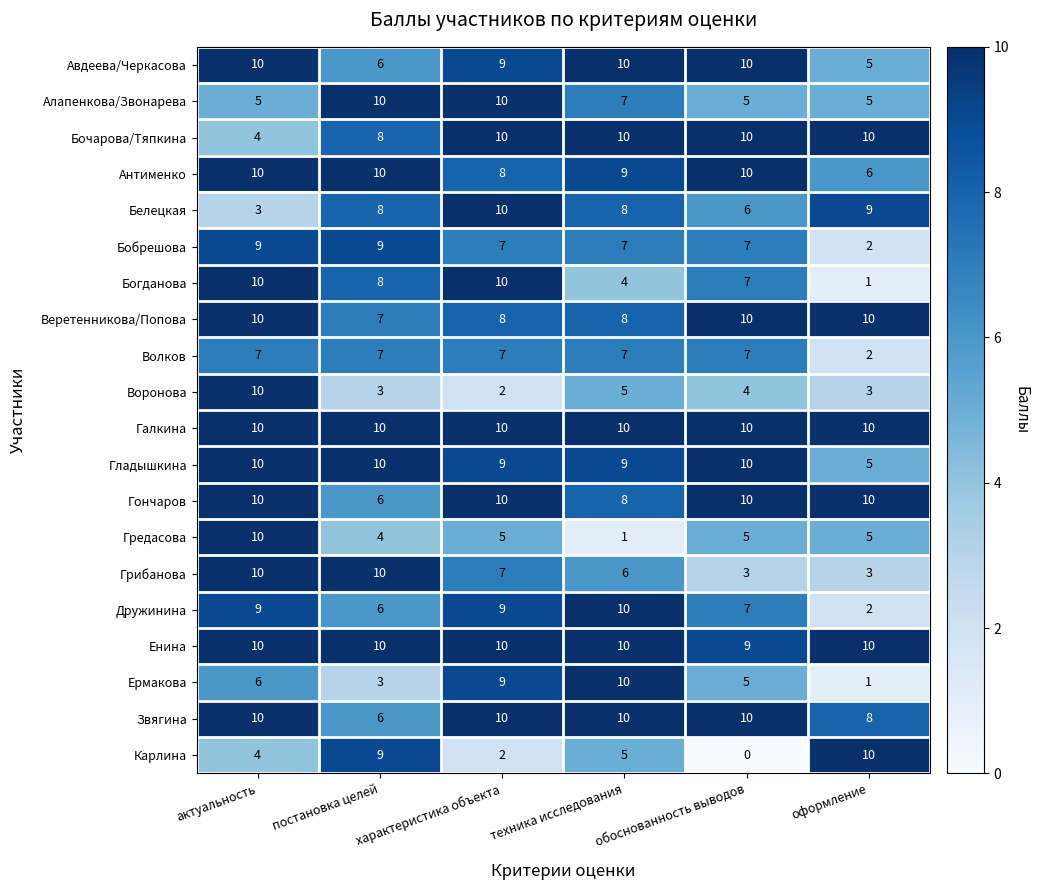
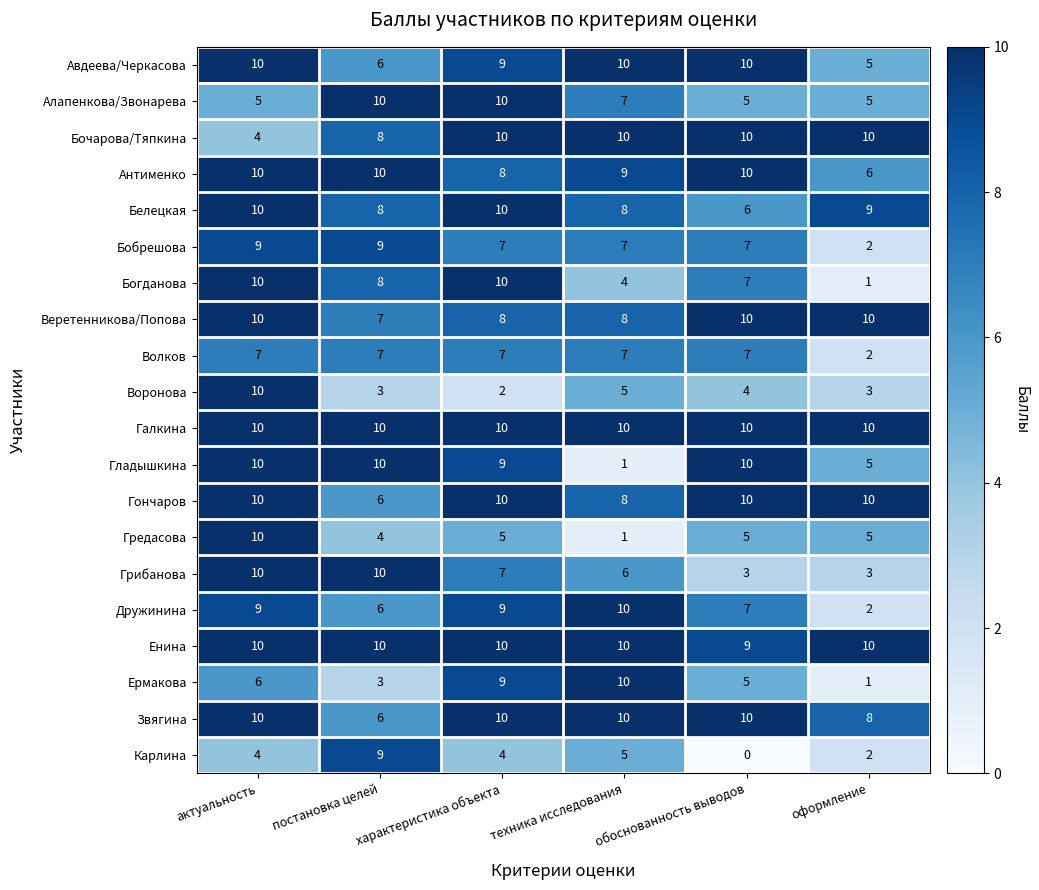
Белецкая, актуальность: 3 -> 10
Гладышкина, техника исследования: 9 -> 1
Карлина, характеристика объекта: 2 -> 4
Карлина, оформление: 10 -> 2
